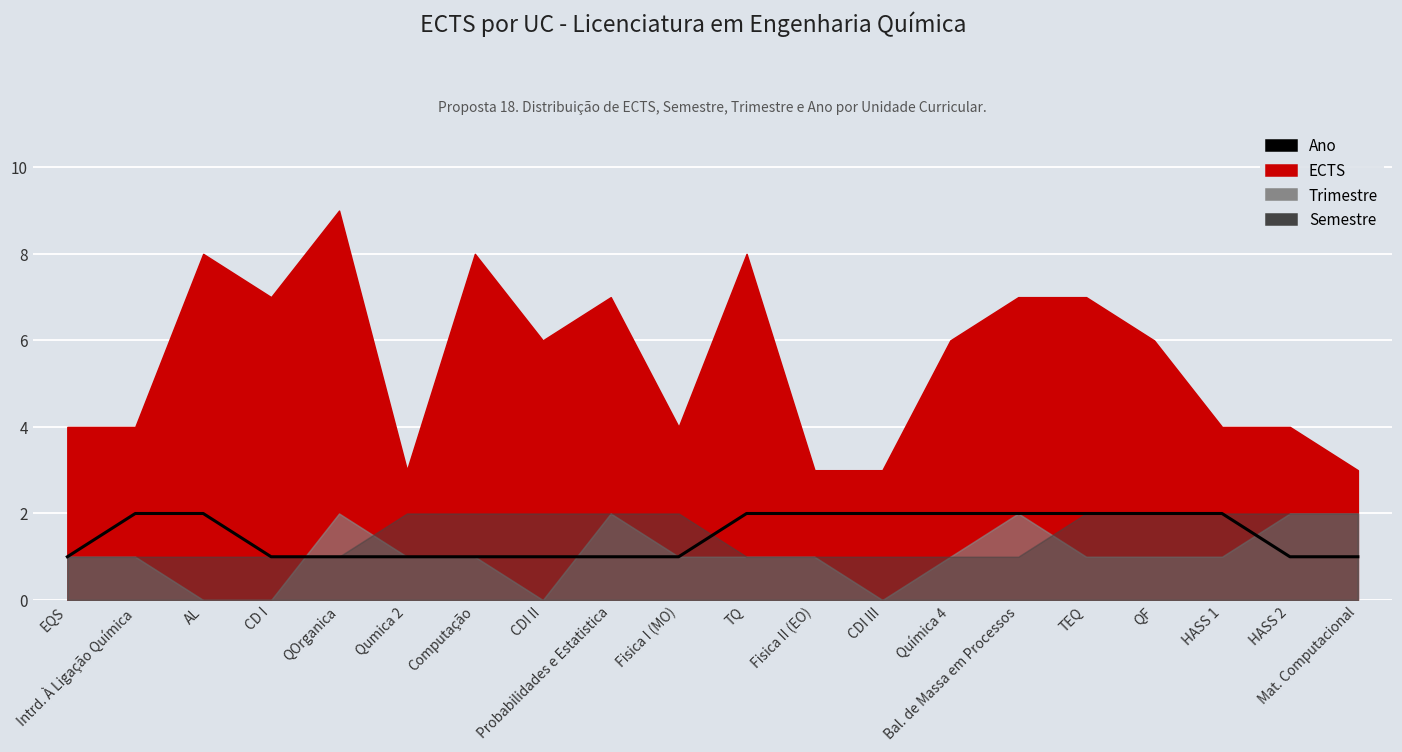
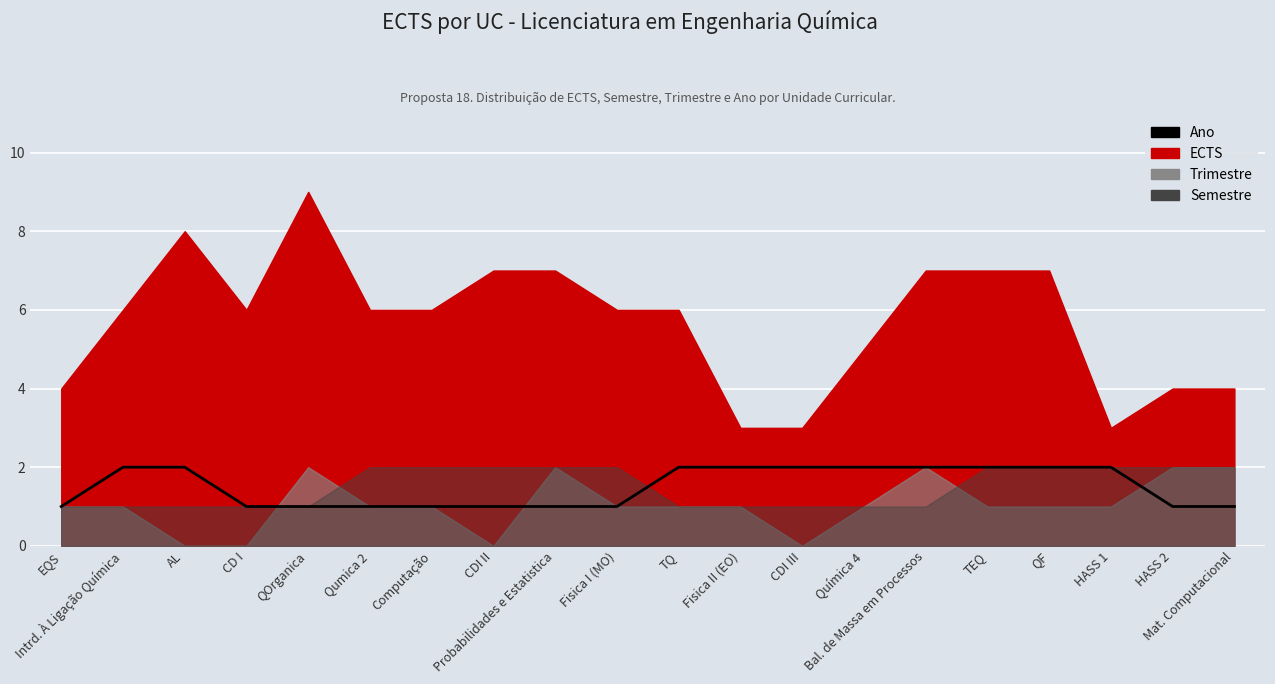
ECTS, Intrd. À Ligação Química: 4 -> 6
ECTS, CD I: 7 -> 6
ECTS, Qumica 2: 3 -> 6
ECTS, Computação: 8 -> 6
ECTS, CDI II: 6 -> 7
ECTS, Fisica I (MO): 4 -> 6
ECTS, TQ: 8 -> 6
ECTS, Química 4: 6 -> 5
ECTS, QF: 6 -> 7
ECTS, HASS 1: 4 -> 3
ECTS, Mat. Computacional: 3 -> 4
